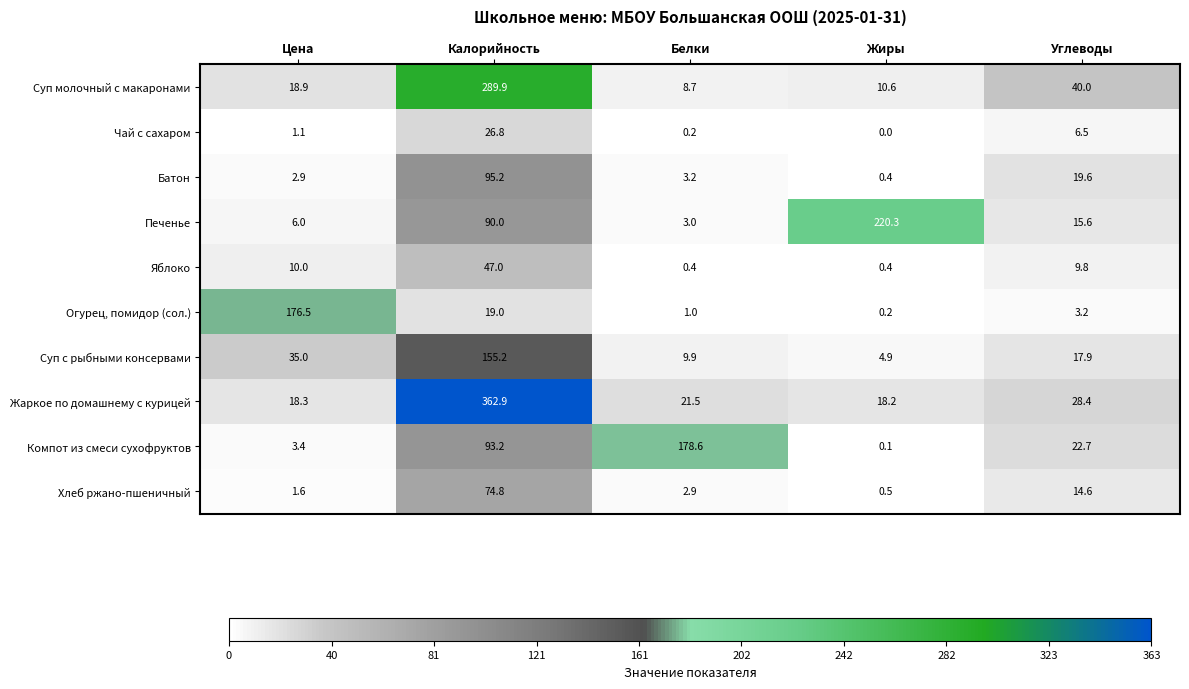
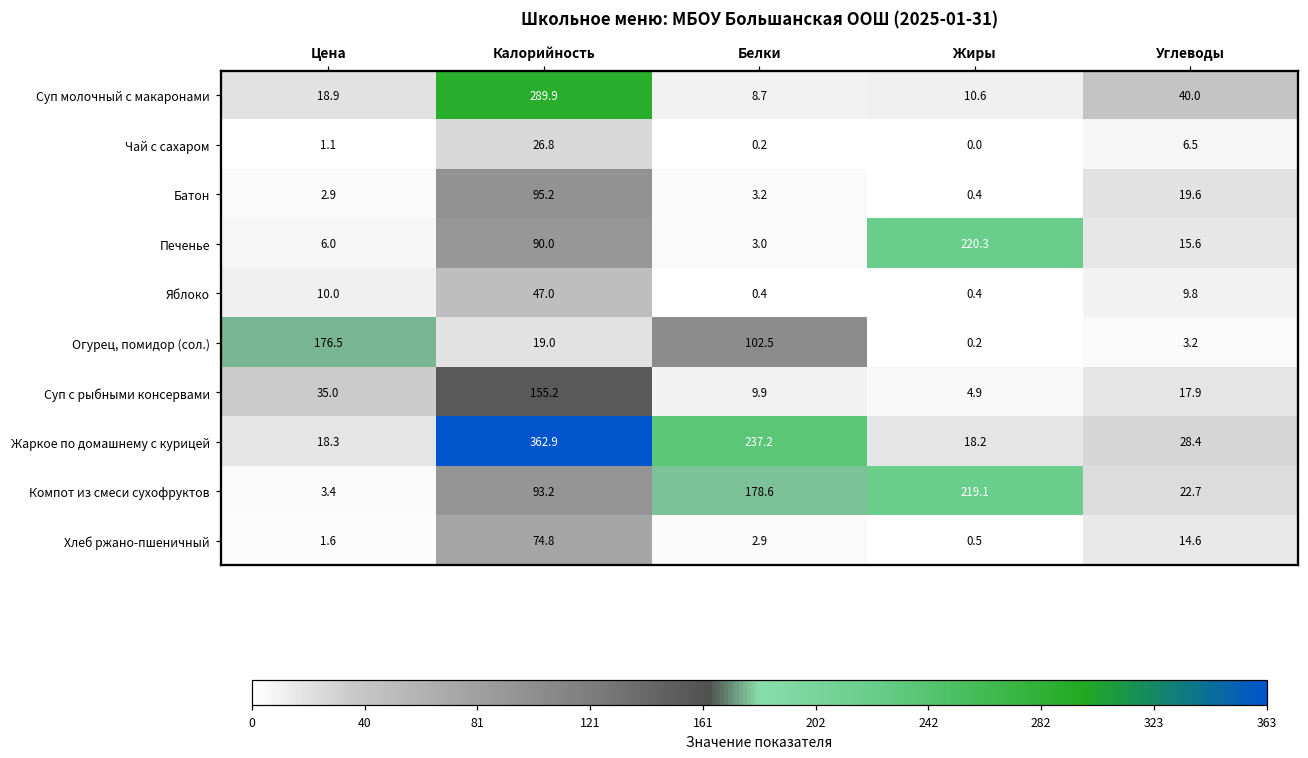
Огурец, помидор (сол.), Белки: 1.0 -> 102.5
Жаркое по домашнему с курицей, Белки: 21.5 -> 237.2
Компот из смеси сухофруктов, Жиры: 0.1 -> 219.1
